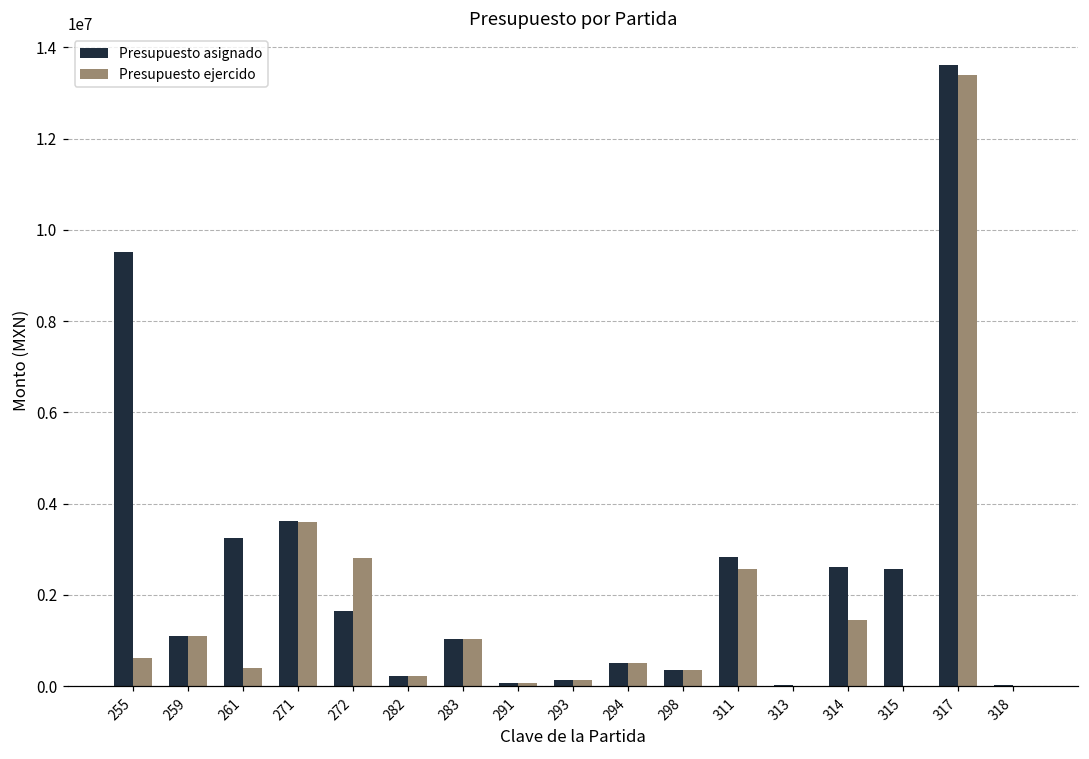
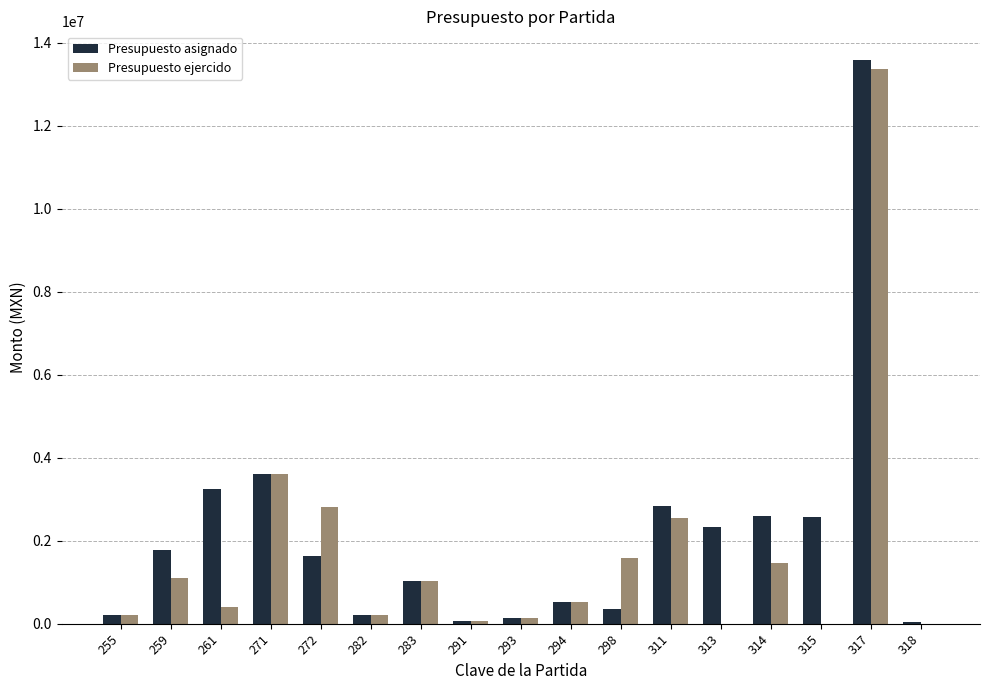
Presupuesto asignado, 255: 9500000 -> 200000
Presupuesto ejercido, 255: 600000 -> 200000
Presupuesto asignado, 259: 1100000 -> 1800000
Presupuesto ejercido, 298: 300000 -> 1600000
Presupuesto asignado, 313: 0 -> 2300000
